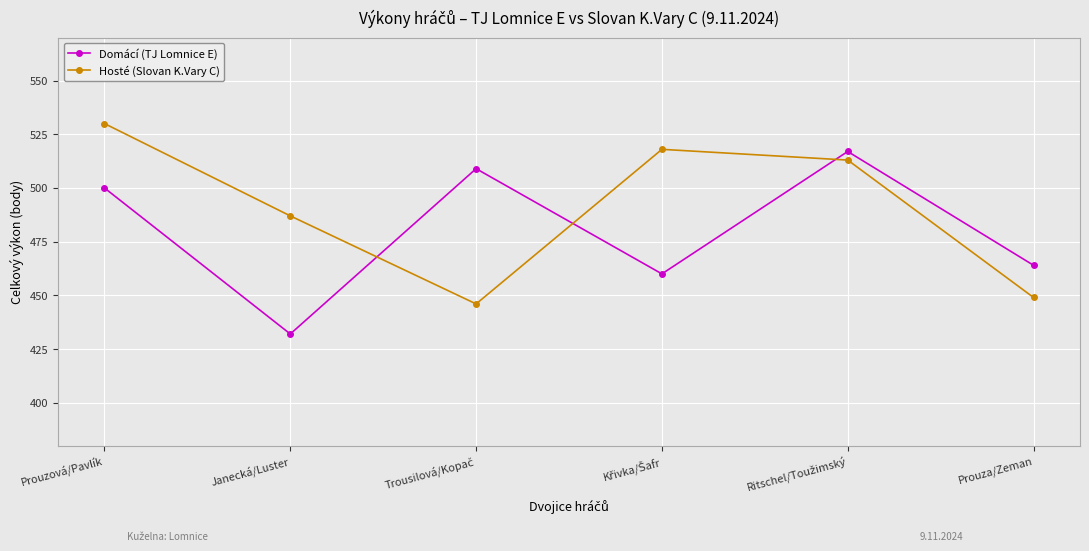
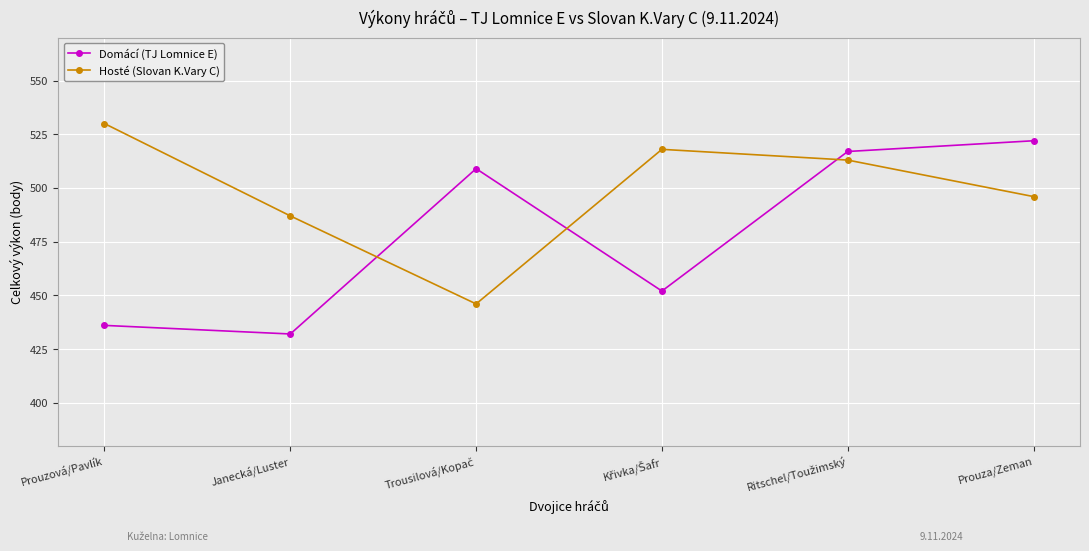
Domácí (TJ Lomnice E), Prouzová/Pavlík: 500 -> 436
Domácí (TJ Lomnice E), Křivka/Šafr: 460 -> 452
Domácí (TJ Lomnice E), Prouza/Zeman: 464 -> 522
Hosté (Slovan K.Vary C), Prouza/Zeman: 449 -> 496
